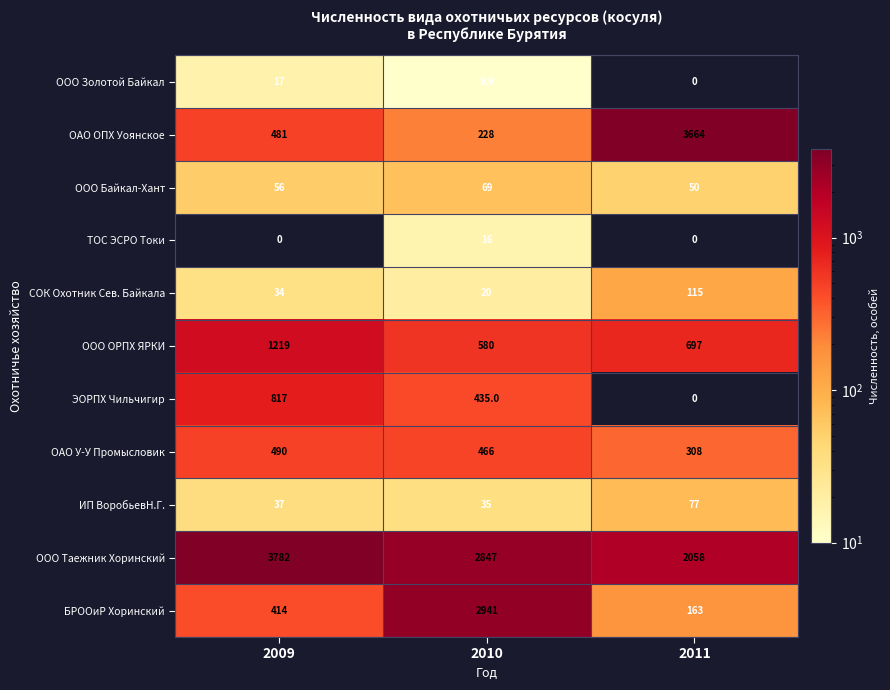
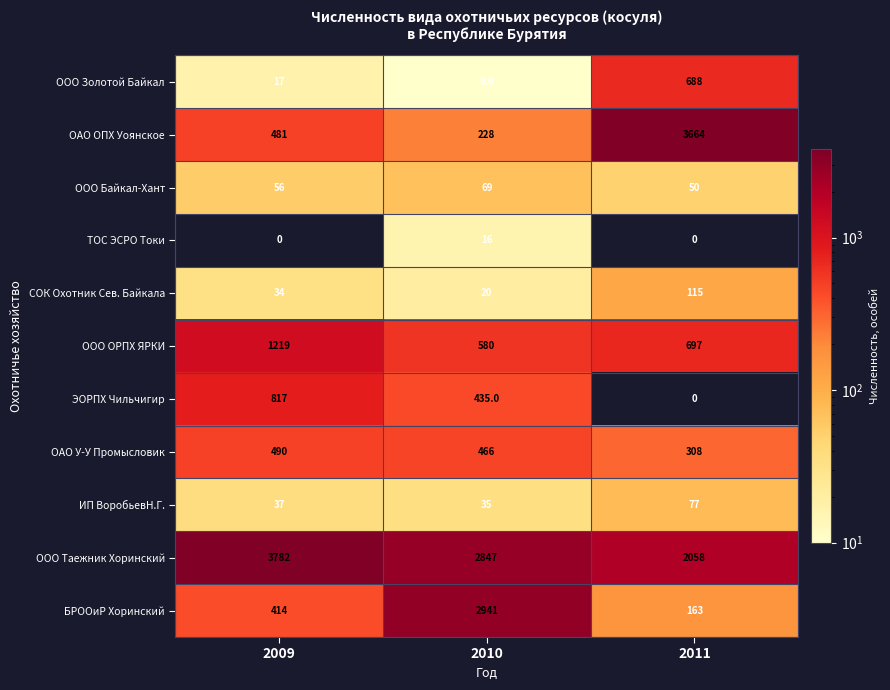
ООО Золотой Байкал, 2011: 0 -> 688
